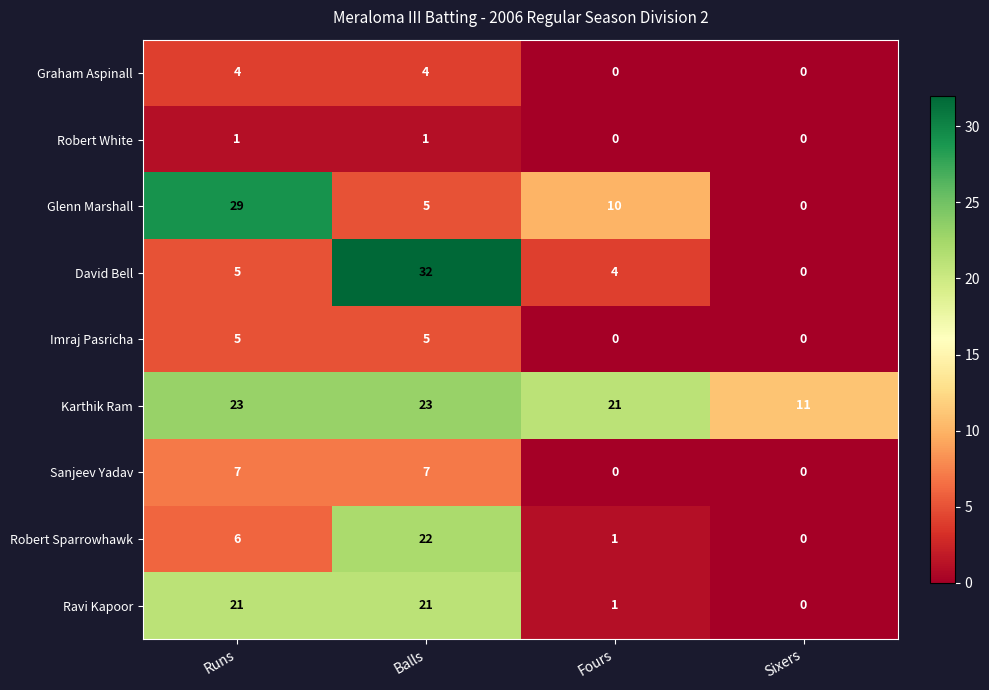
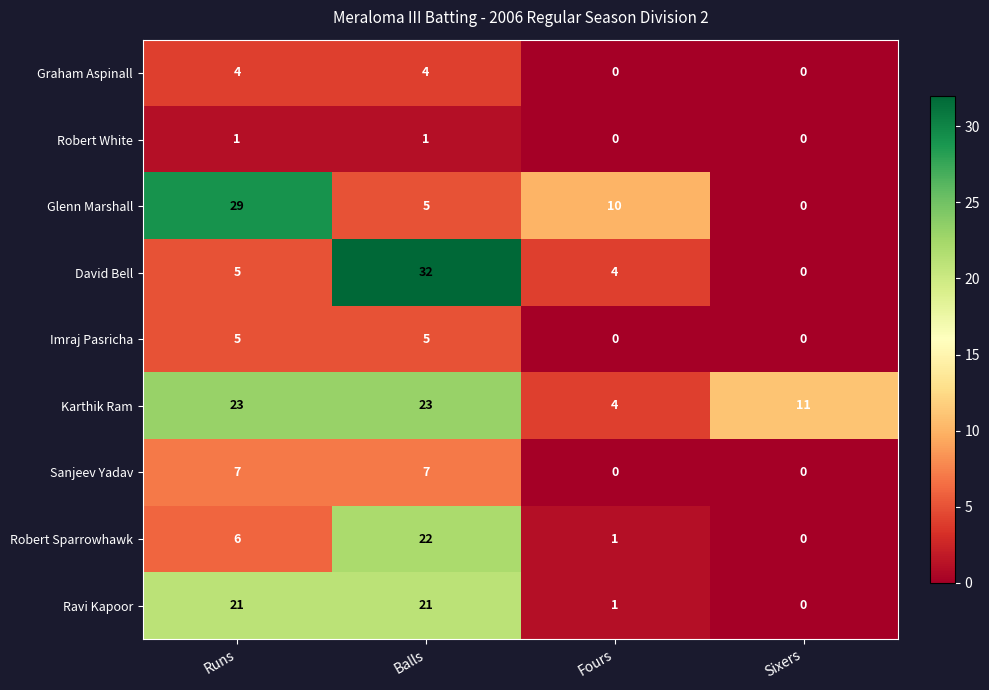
Karthik Ram, Fours: 21 -> 4
